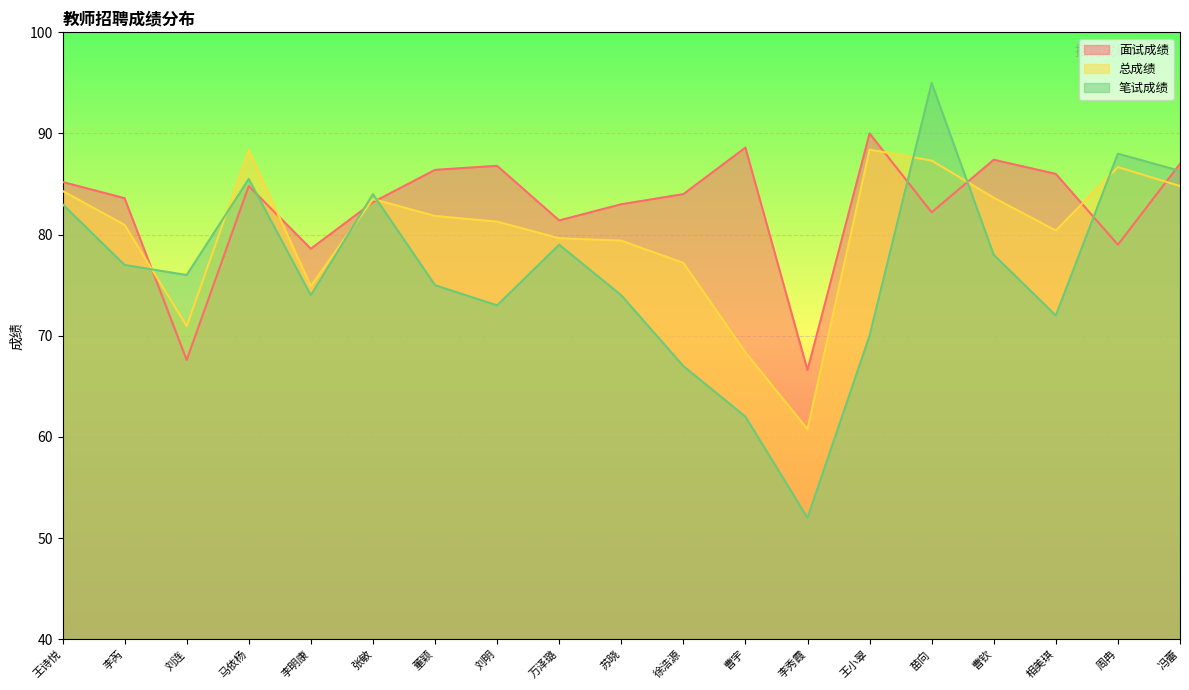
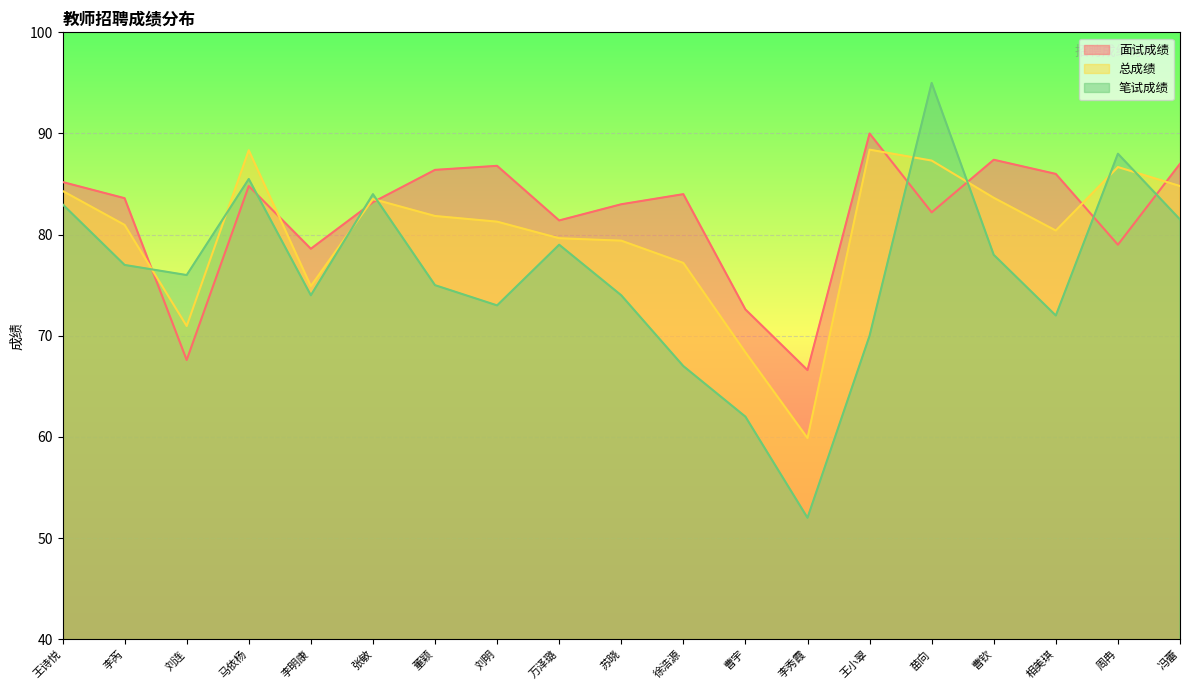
面试成绩, 曹宇: 88.6 -> 72.6
总成绩, 李秀霞: 60.8 -> 59.9
笔试成绩, 冯蕾: 86.3 -> 81.5
